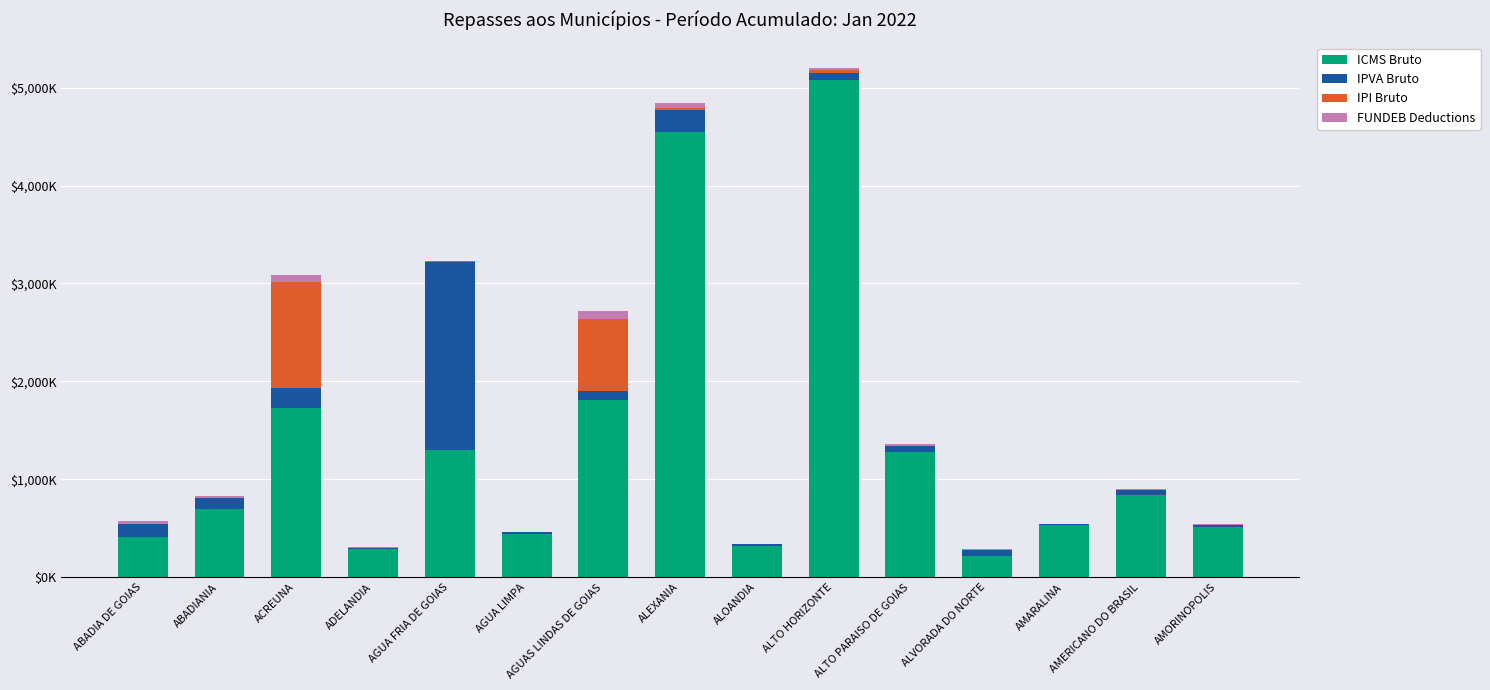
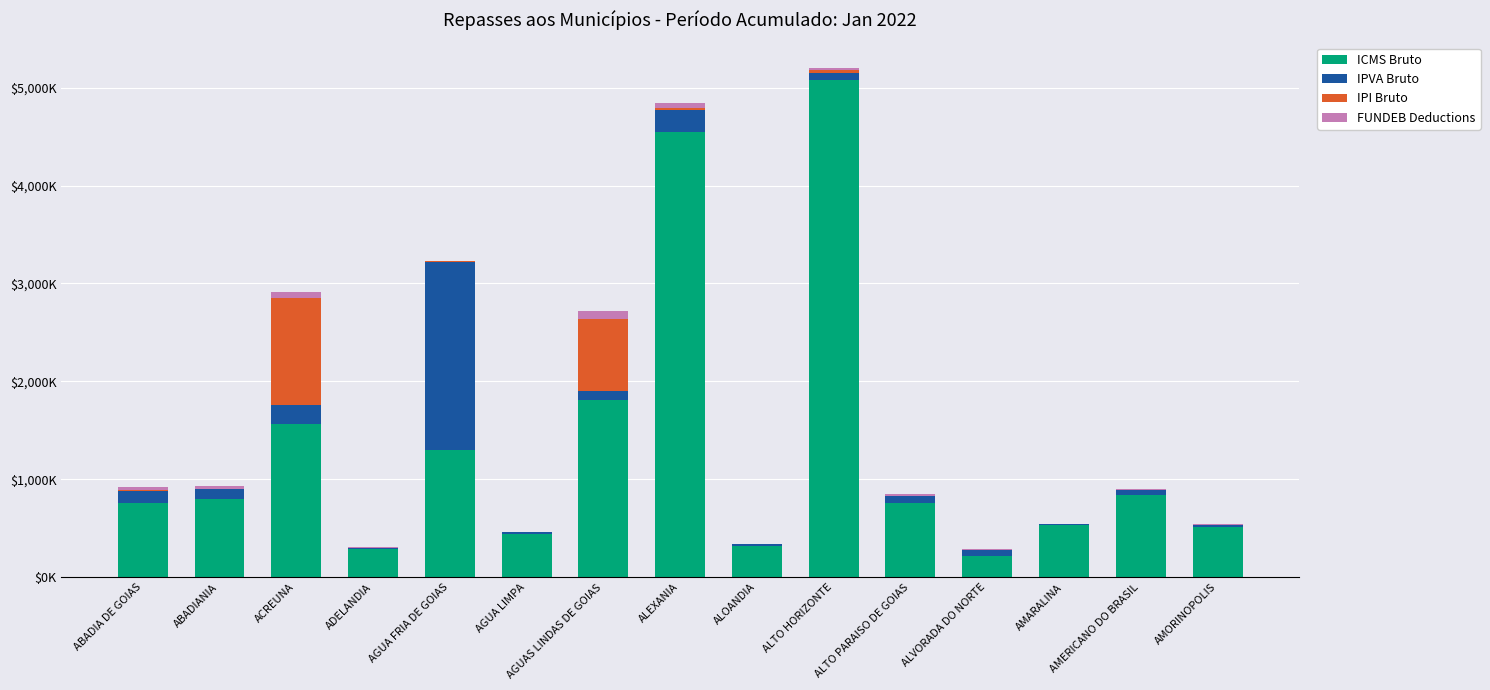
ICMS Bruto, ABADIA DE GOIAS: $400,000 -> $800,000
ICMS Bruto, ABADIANIA: $700,000 -> $800,000
ICMS Bruto, ACREUNA: $1,700,000 -> $1,600,000
ICMS Bruto, ALTO PARAISO DE GOIAS: $1,300,000 -> $800,000
